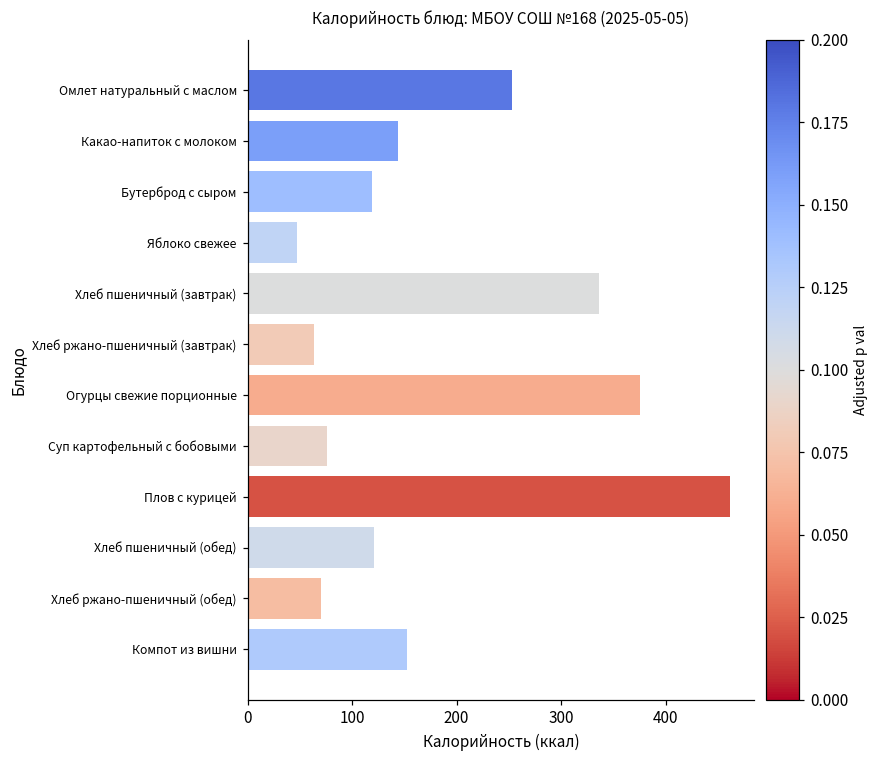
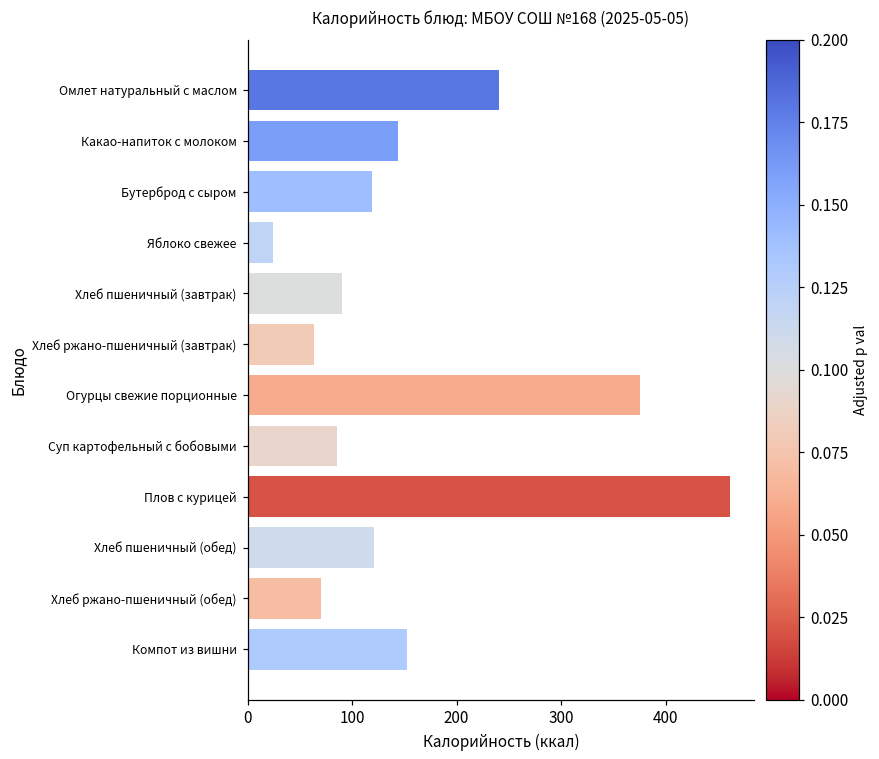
Омлет натуральный с маслом: 250 -> 240
Яблоко свежее: 50 -> 20
Хлеб пшеничный (завтрак): 340 -> 90
Суп картофельный с бобовыми: 80 -> 90
